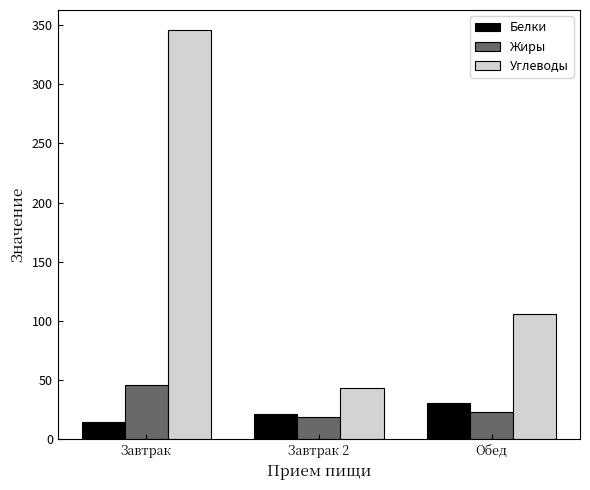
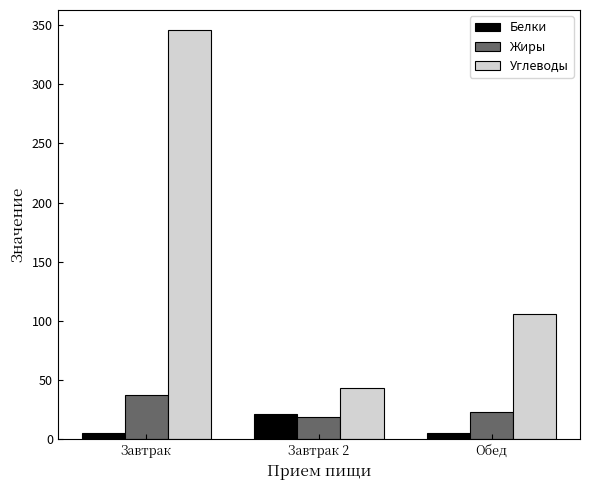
Белки, Завтрак: 15 -> 5
Жиры, Завтрак: 46 -> 37
Белки, Обед: 30 -> 5
